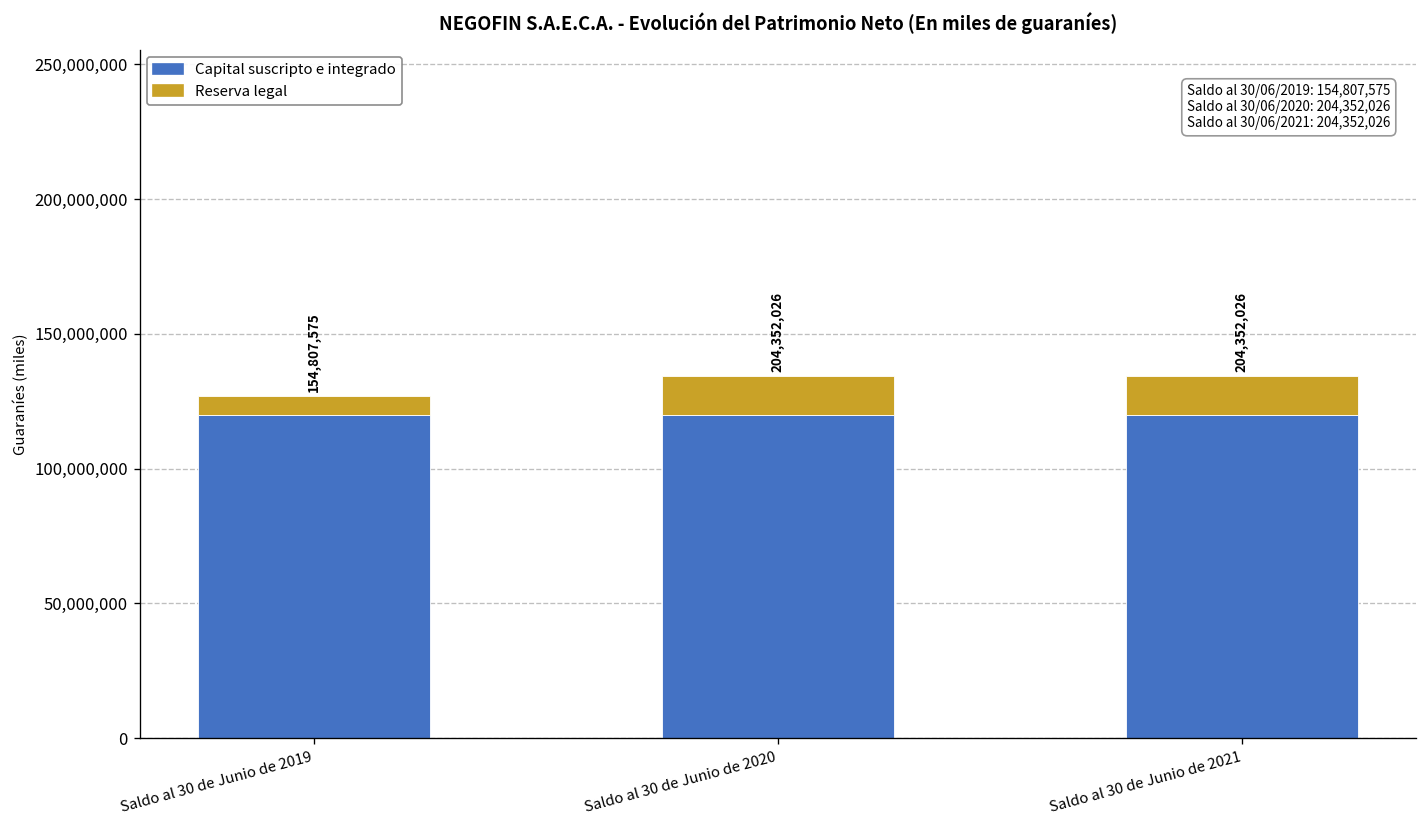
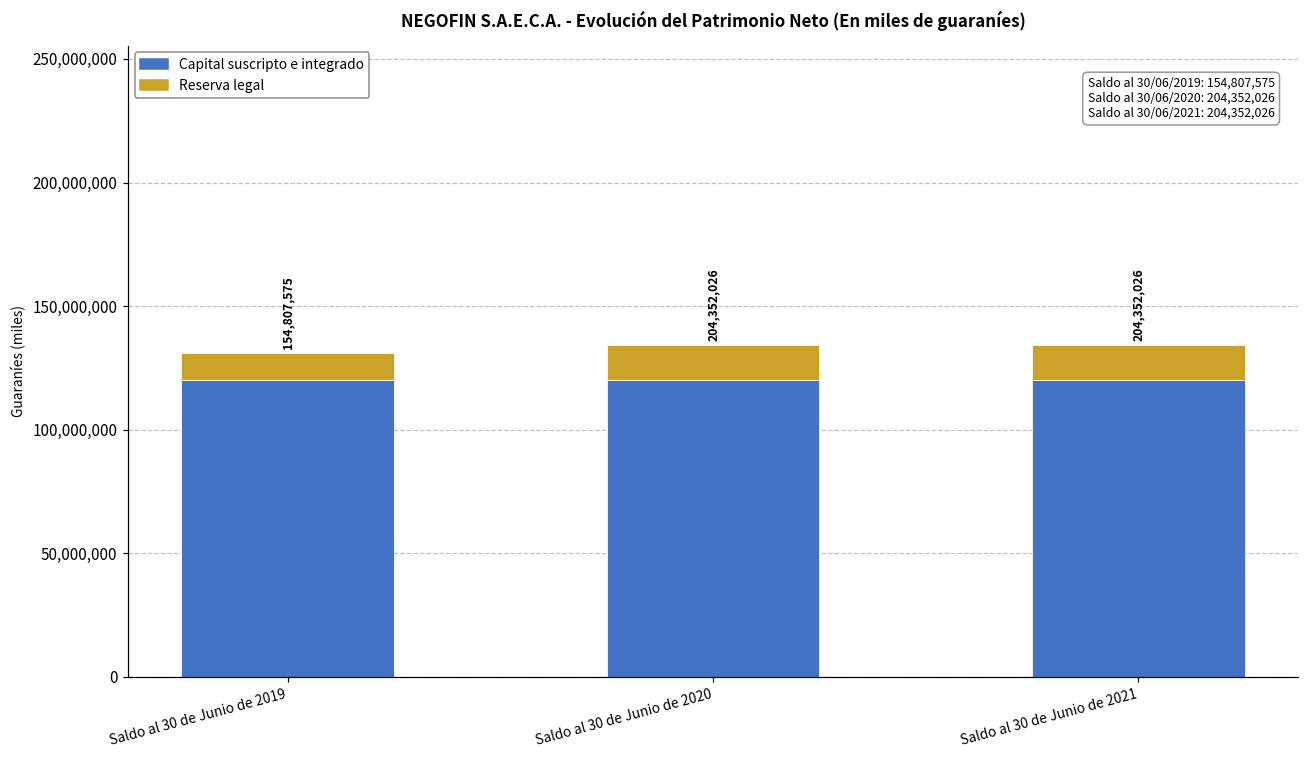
Reserva legal, Saldo al 30 de Junio de 2019: 7,000,000 -> 11,000,000
